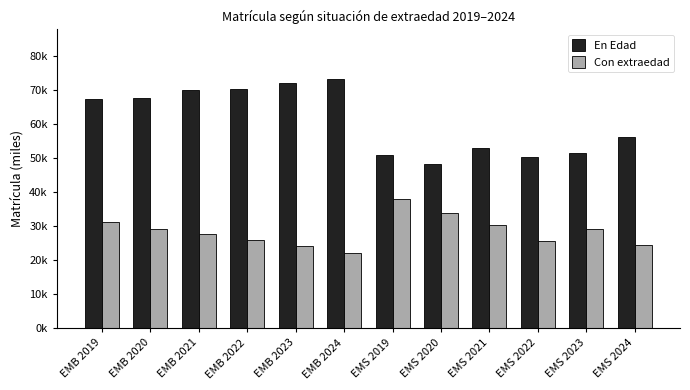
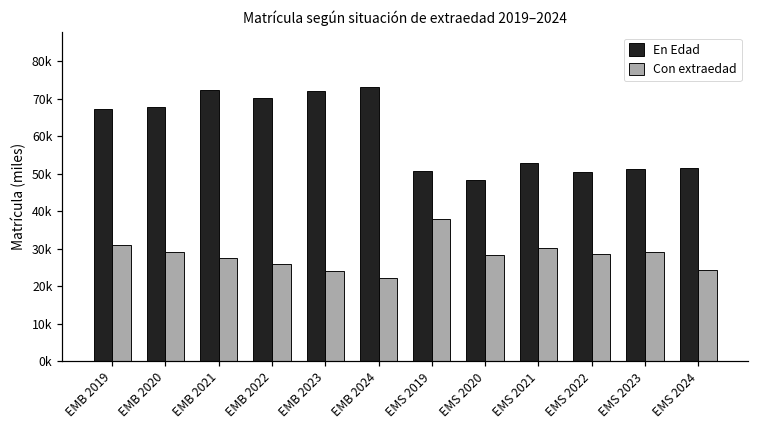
En Edad, EMB 2021: 70000 -> 72000
Con extraedad, EMS 2020: 34000 -> 28000
Con extraedad, EMS 2022: 26000 -> 29000
En Edad, EMS 2024: 56000 -> 51000
